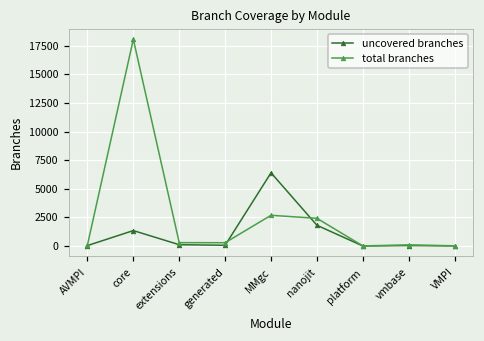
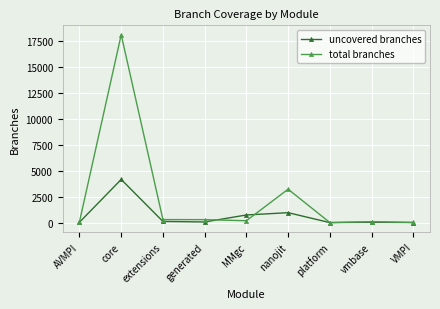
uncovered branches, core: 1400 -> 4200
uncovered branches, MMgc: 6400 -> 700
total branches, MMgc: 2700 -> 200
uncovered branches, nanojit: 1800 -> 1000
total branches, nanojit: 2400 -> 3200
